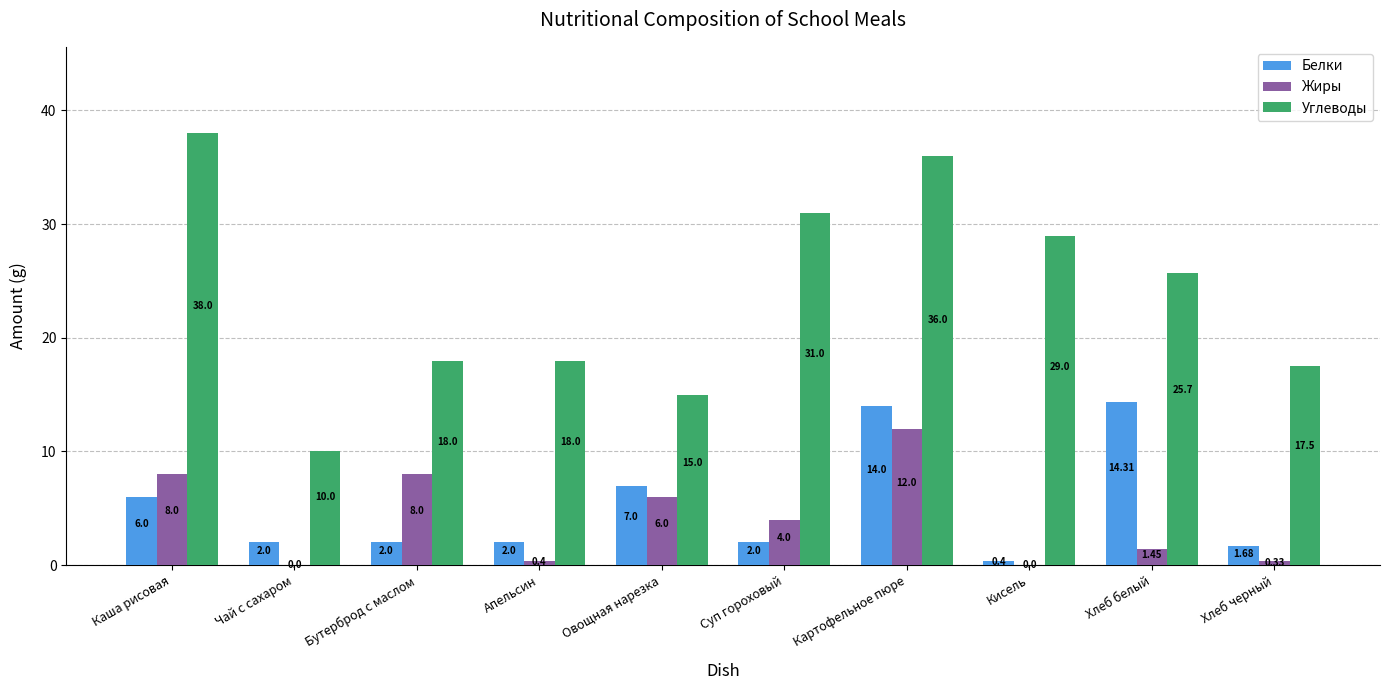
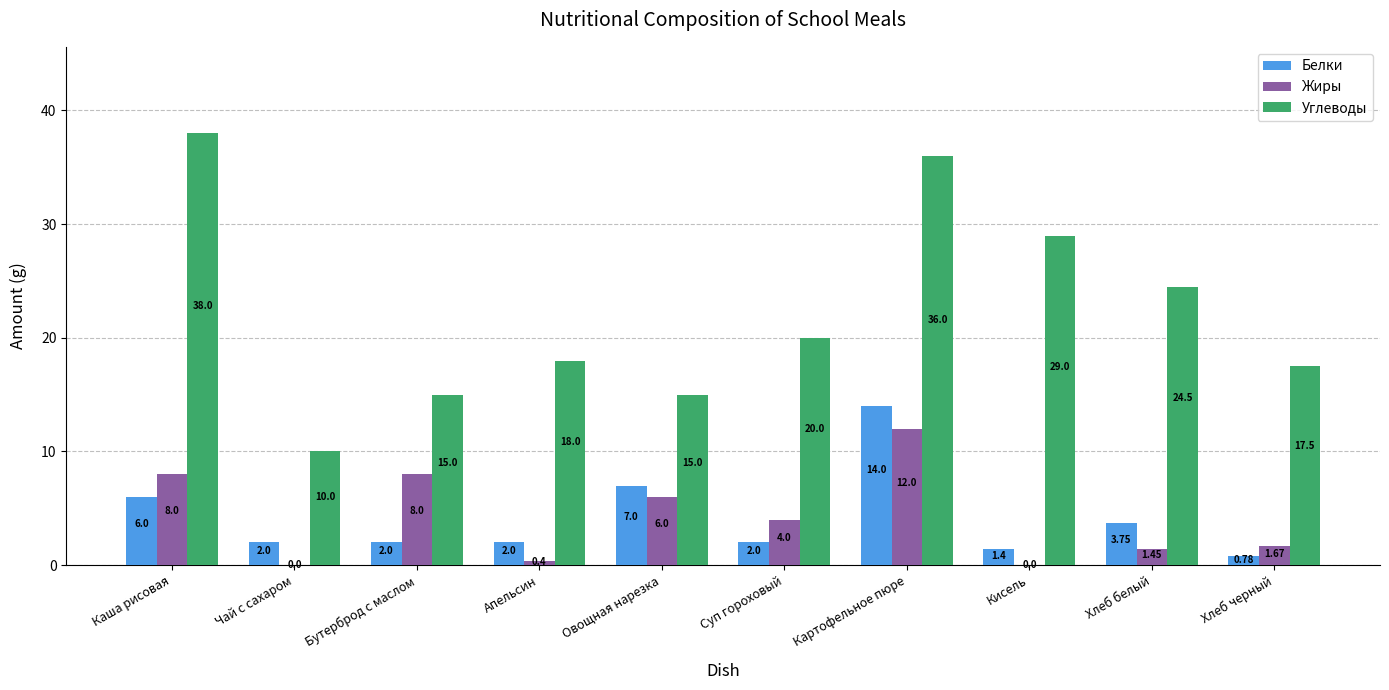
Углеводы, Бутерброд с маслом: 18.0 -> 15.0
Углеводы, Суп гороховый: 31.0 -> 20.0
Белки, Кисель: 0.4 -> 1.4
Белки, Хлеб белый: 14.31 -> 3.75
Углеводы, Хлеб белый: 25.7 -> 24.5
Белки, Хлеб черный: 1.68 -> 0.78
Жиры, Хлеб черный: 0.33 -> 1.67
